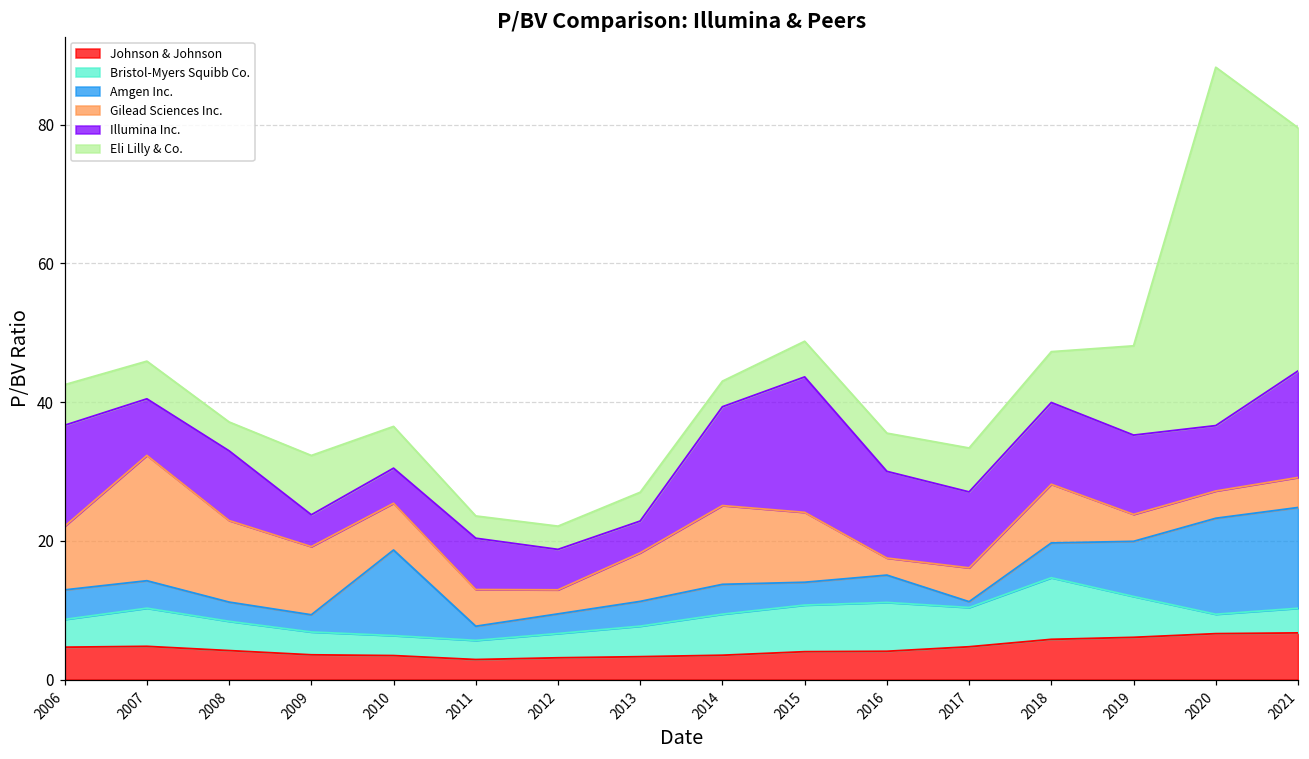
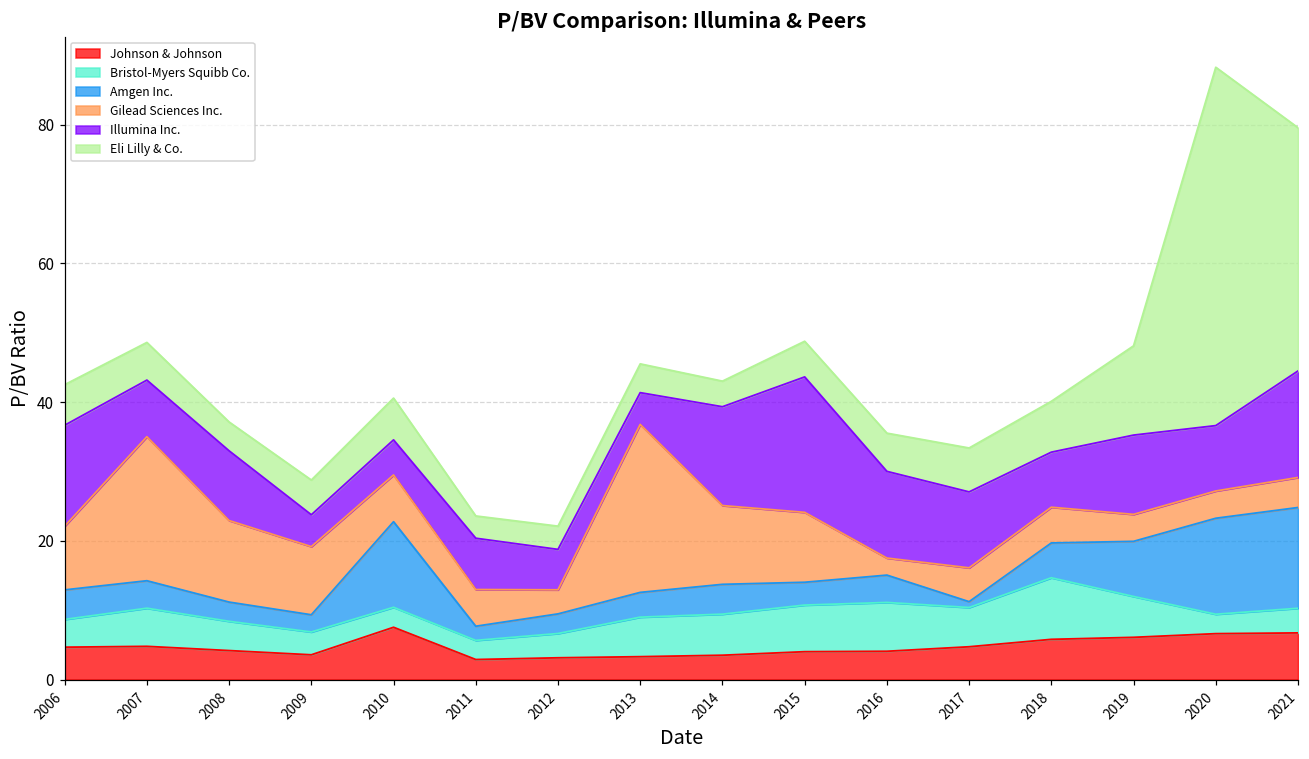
Gilead Sciences Inc., 2007: 18 -> 21
Eli Lilly & Co., 2009: 9 -> 5
Johnson & Johnson, 2010: 3 -> 8
Bristol-Myers Squibb Co., 2013: 4 -> 6
Gilead Sciences Inc., 2013: 7 -> 24
Gilead Sciences Inc., 2018: 8 -> 5
Illumina Inc., 2018: 12 -> 8
